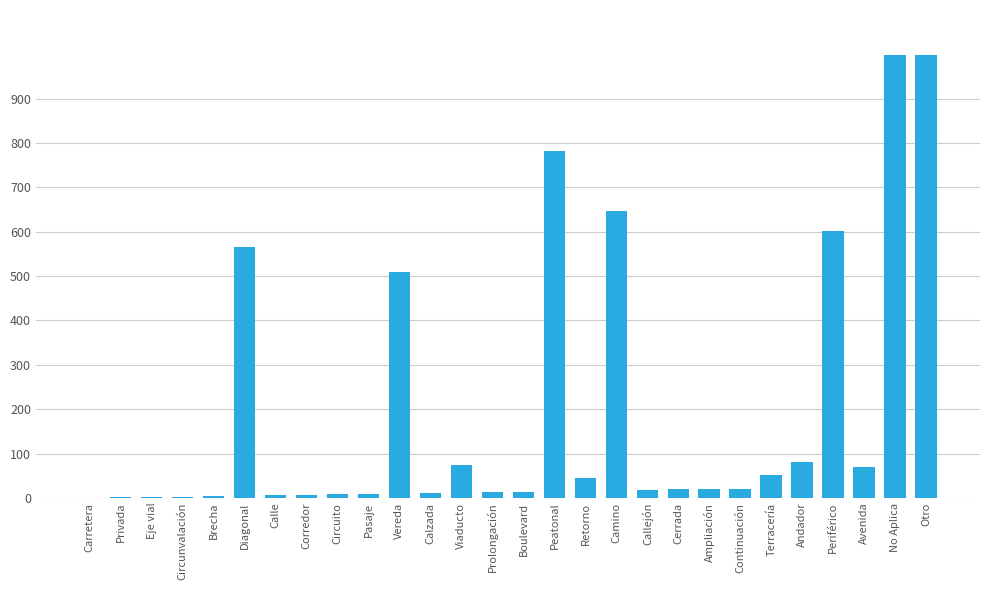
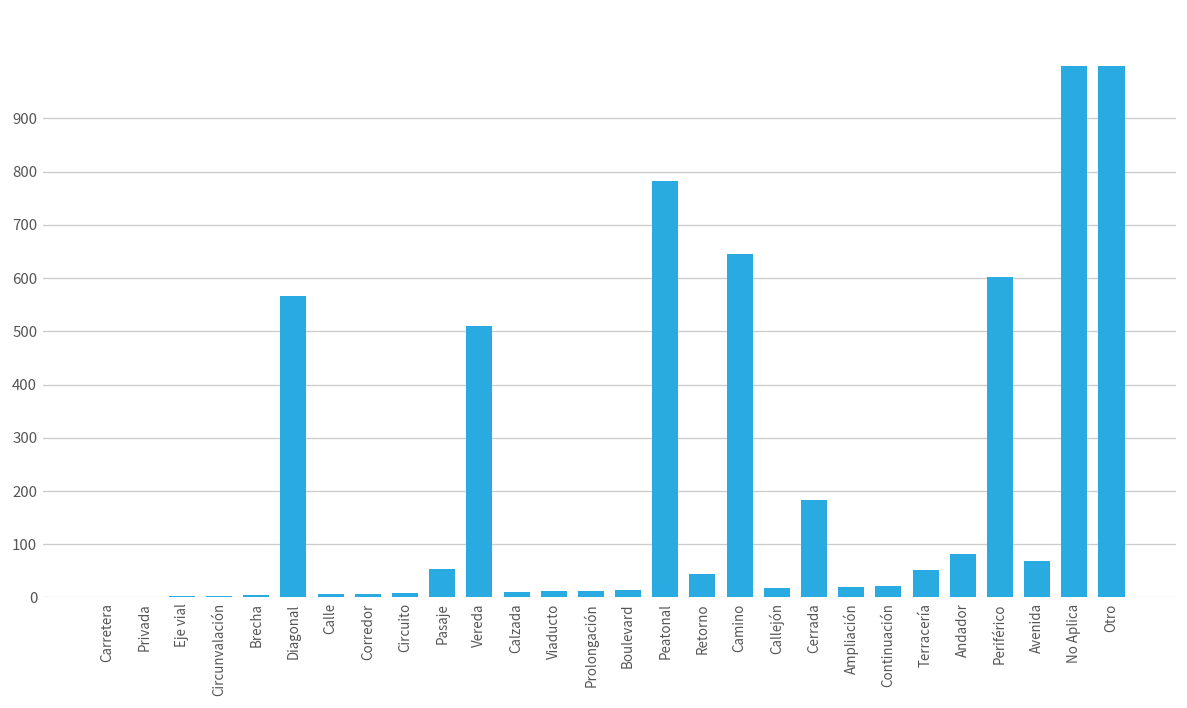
Pasaje: 10 -> 50
Viaducto: 70 -> 10
Cerrada: 20 -> 180
